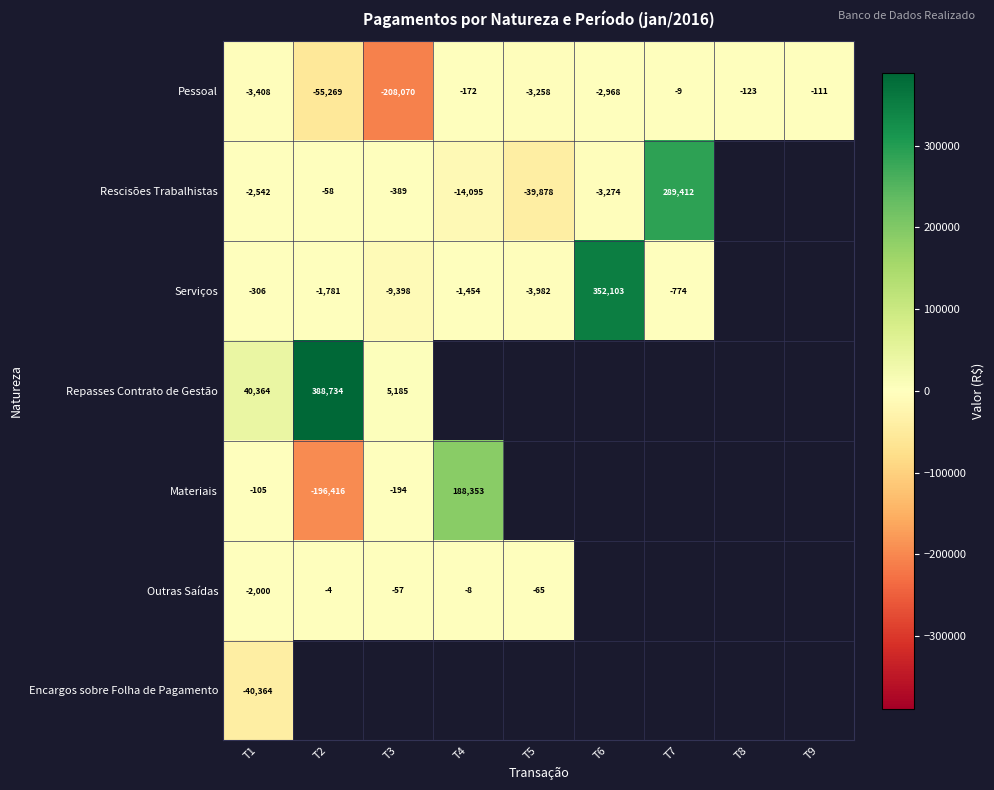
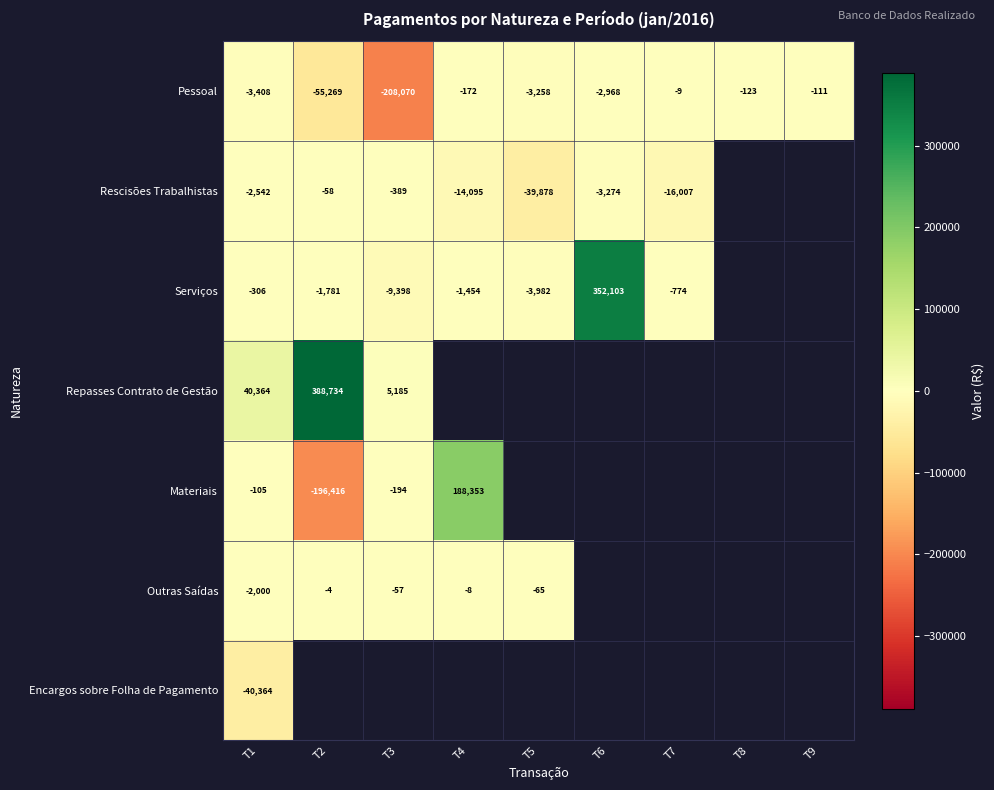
Rescisões Trabalhistas, T7: 289,412 -> -16,007
